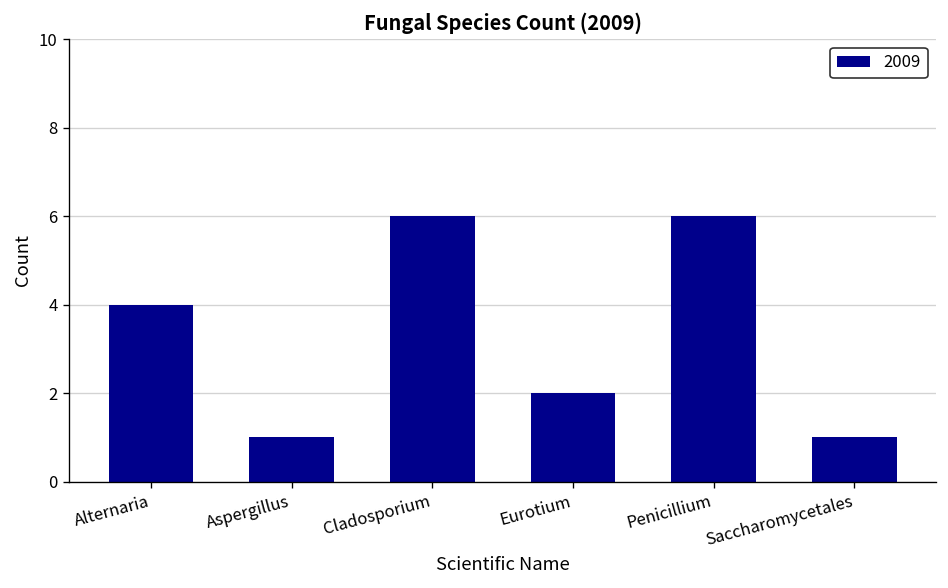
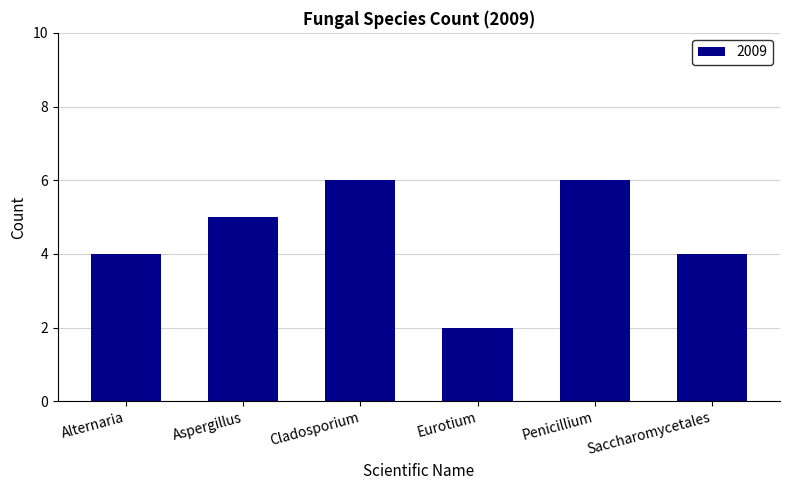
Aspergillus: 1 -> 5
Saccharomycetales: 1 -> 4
